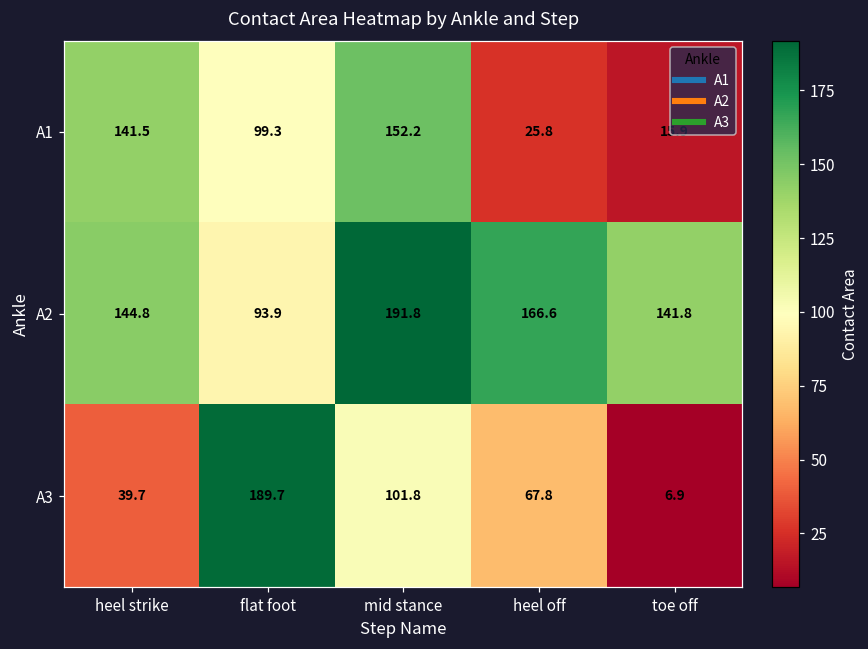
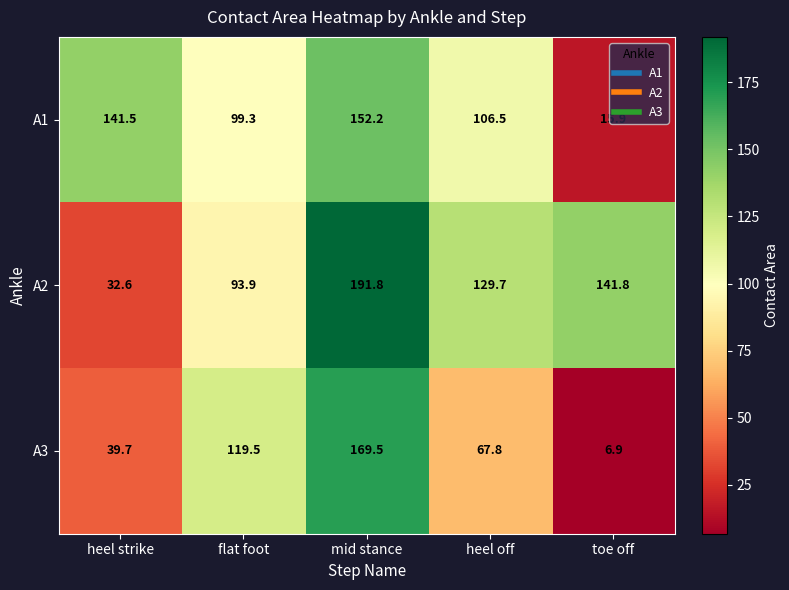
A1, heel off: 25.8 -> 106.5
A2, heel strike: 144.8 -> 32.6
A2, heel off: 166.6 -> 129.7
A3, flat foot: 189.7 -> 119.5
A3, mid stance: 101.8 -> 169.5
